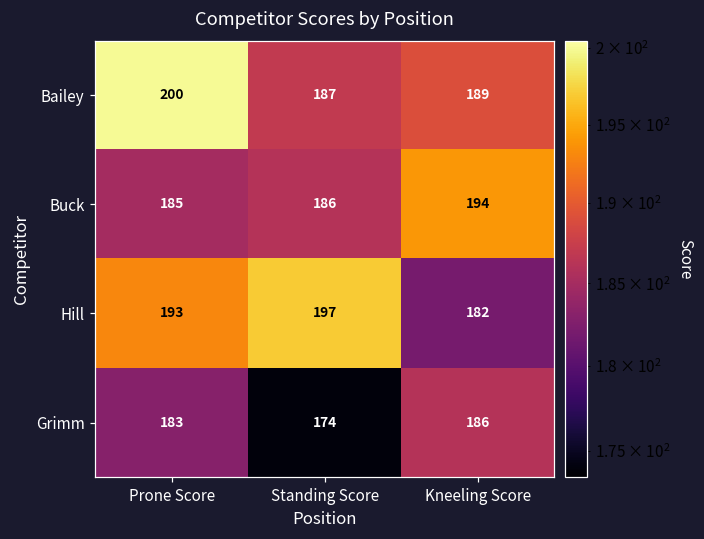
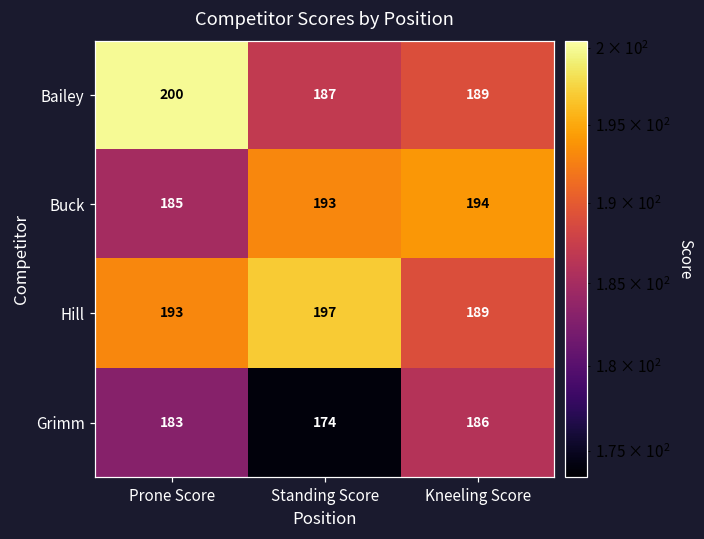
Buck, Standing Score: 186 -> 193
Hill, Kneeling Score: 182 -> 189
